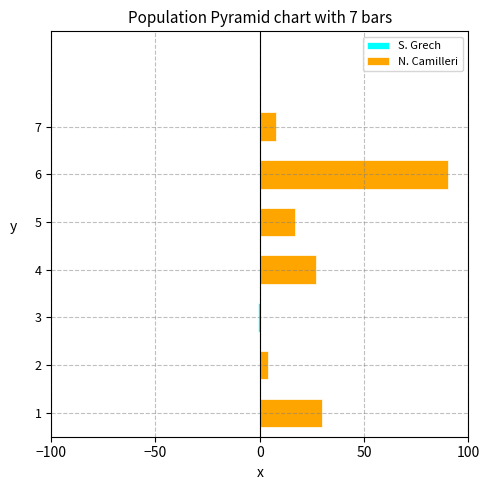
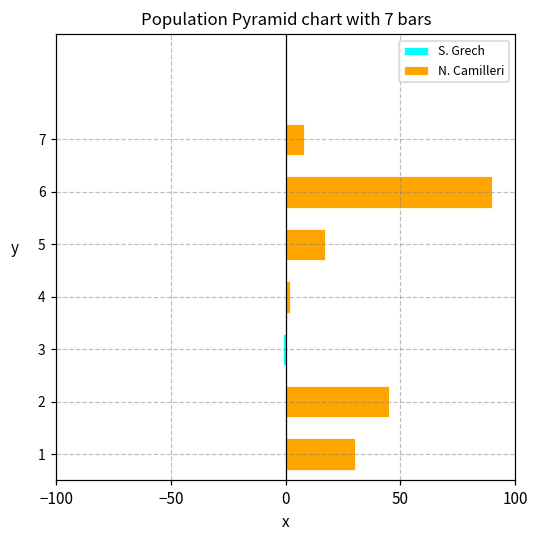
N. Camilleri, 4: 27 -> 2
N. Camilleri, 2: 4 -> 45
